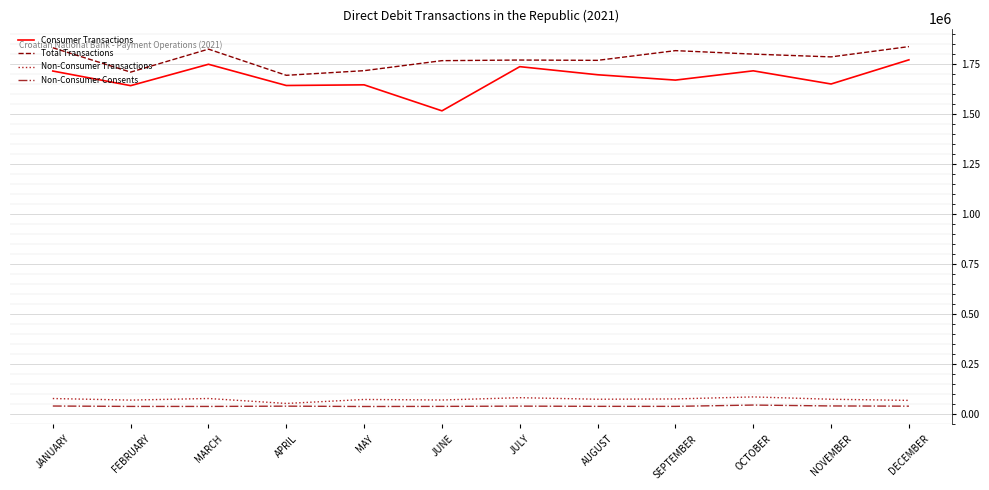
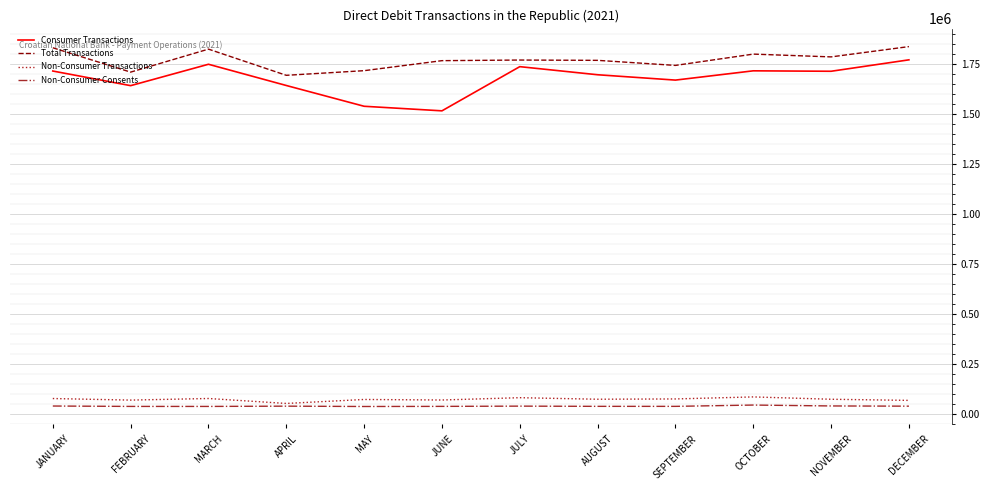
Consumer Transactions, MAY: 1640000 -> 1540000
Total Transactions, SEPTEMBER: 1820000 -> 1740000
Consumer Transactions, NOVEMBER: 1650000 -> 1710000
